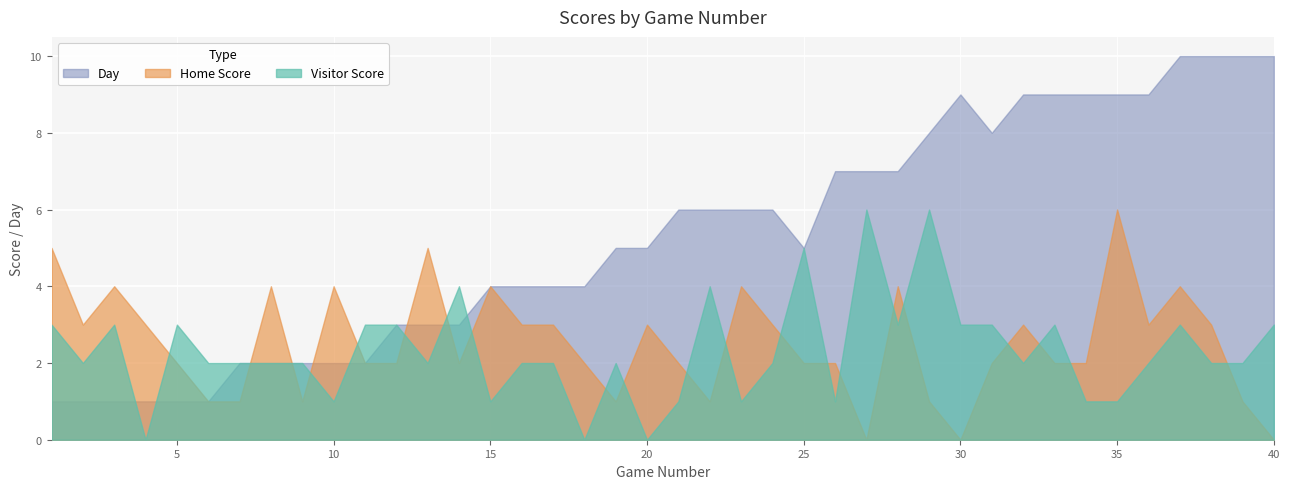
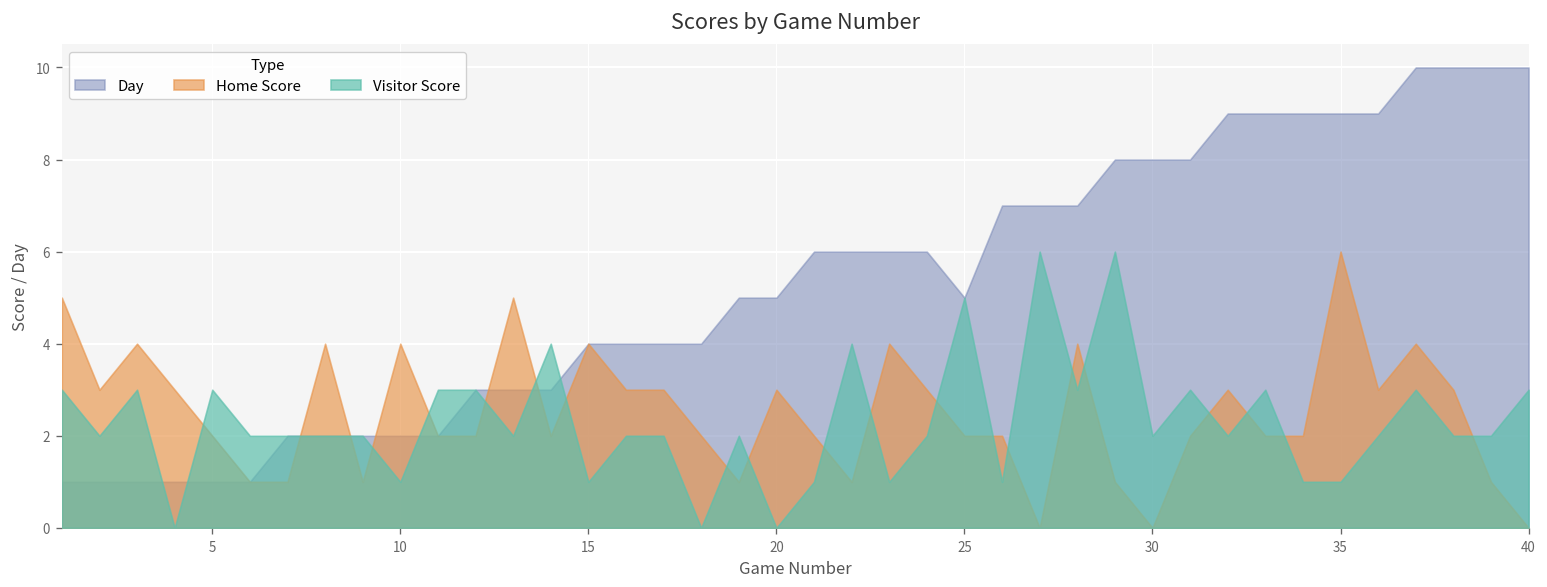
Day, 30: 9 -> 8
Visitor Score, 30: 3 -> 2
